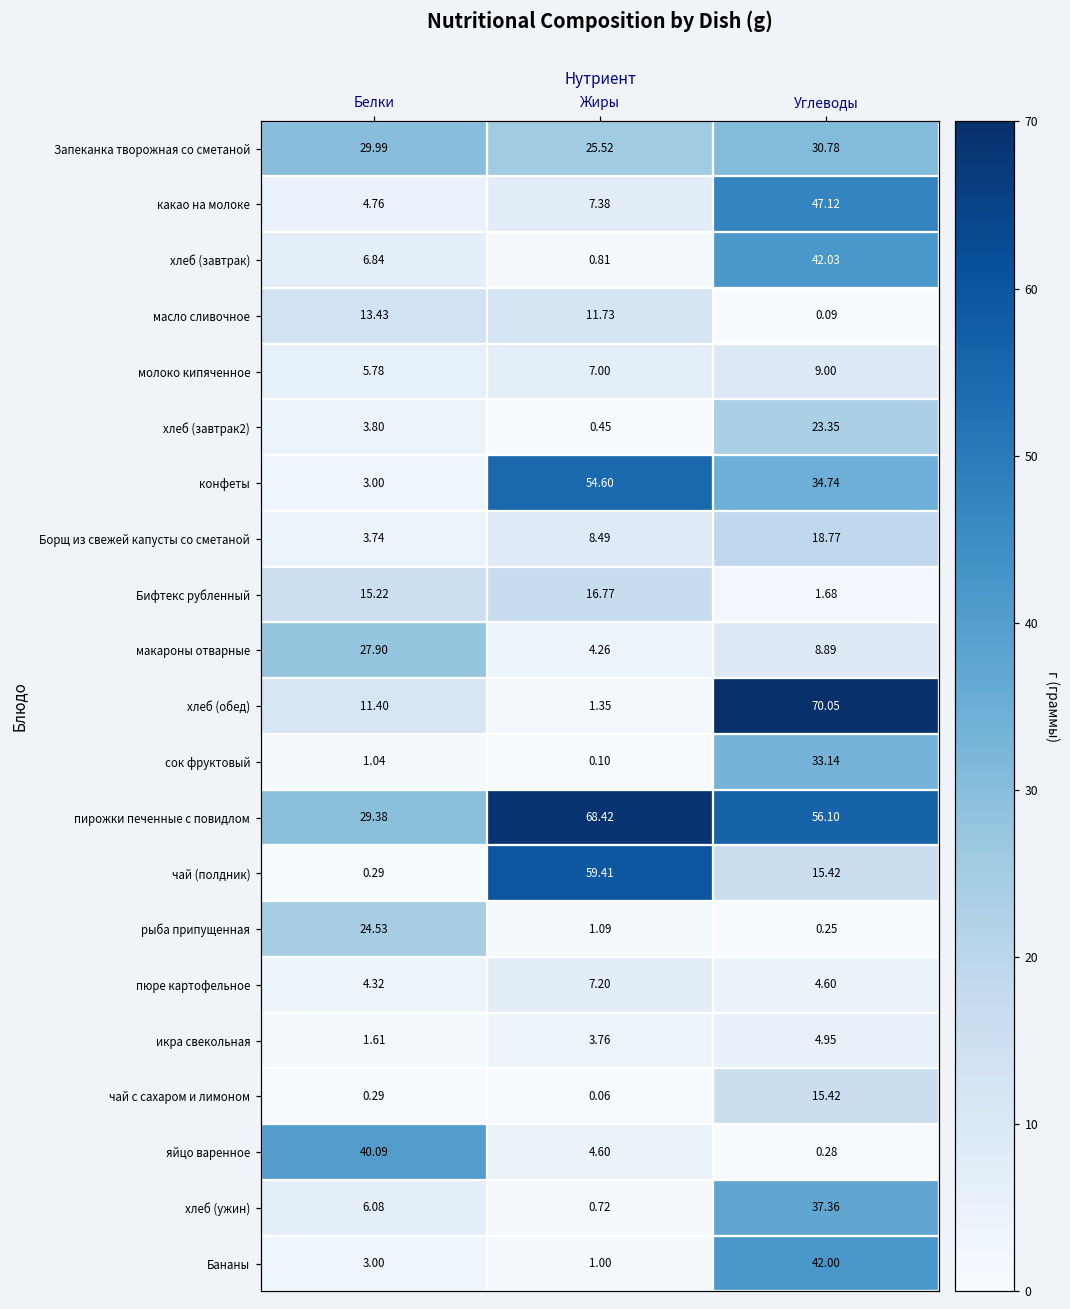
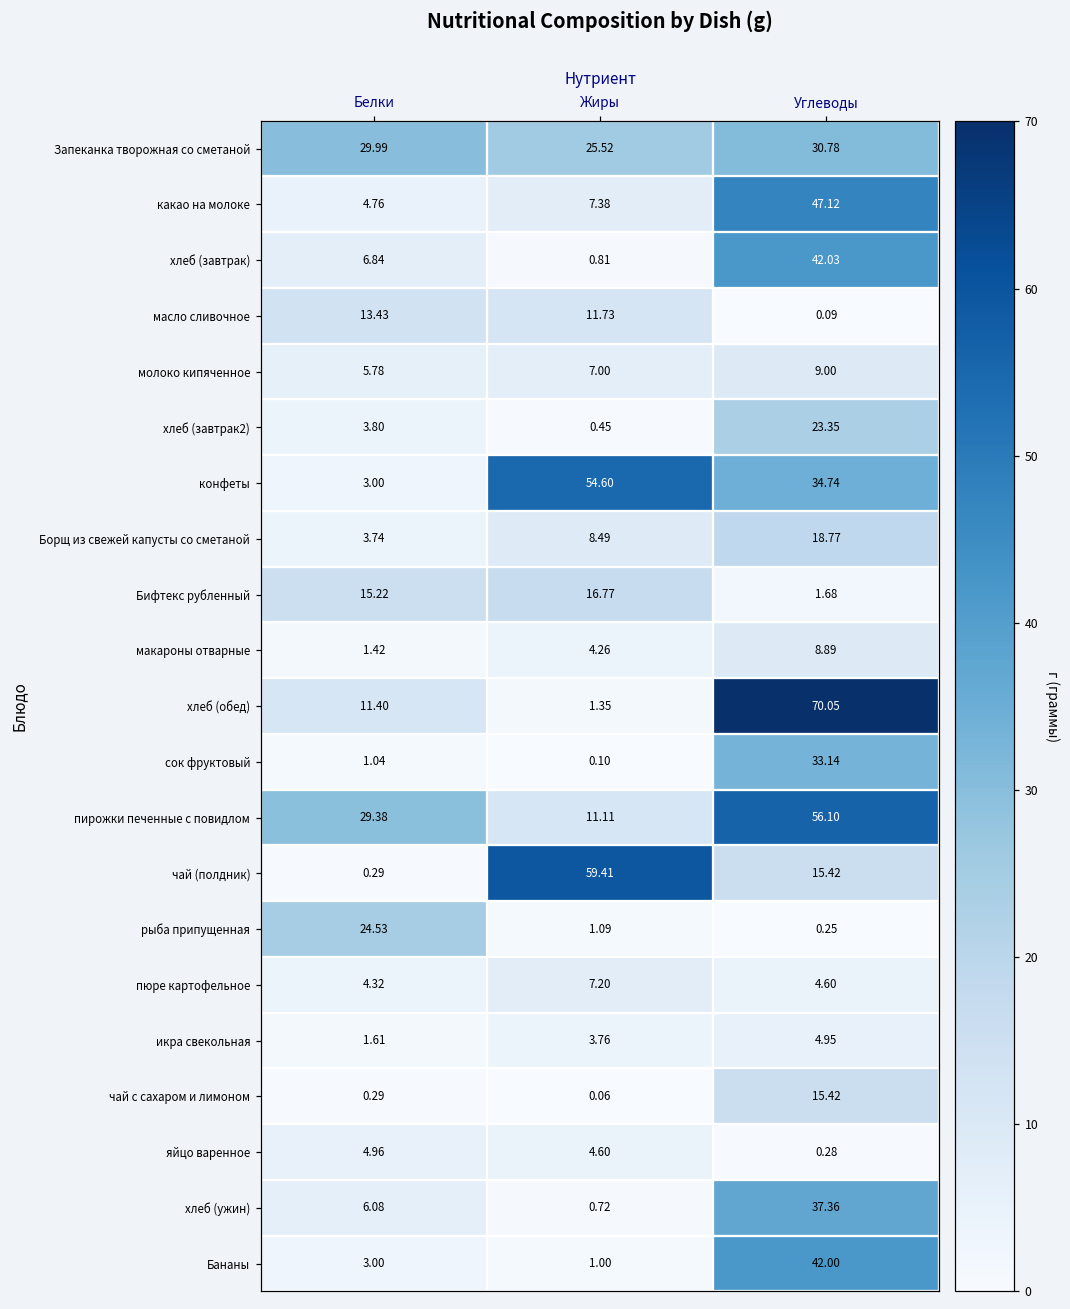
макароны отварные, Белки: 27.90 -> 1.42
пирожки печенные с повидлом, Жиры: 68.42 -> 11.11
яйцо варенное, Белки: 40.09 -> 4.96
